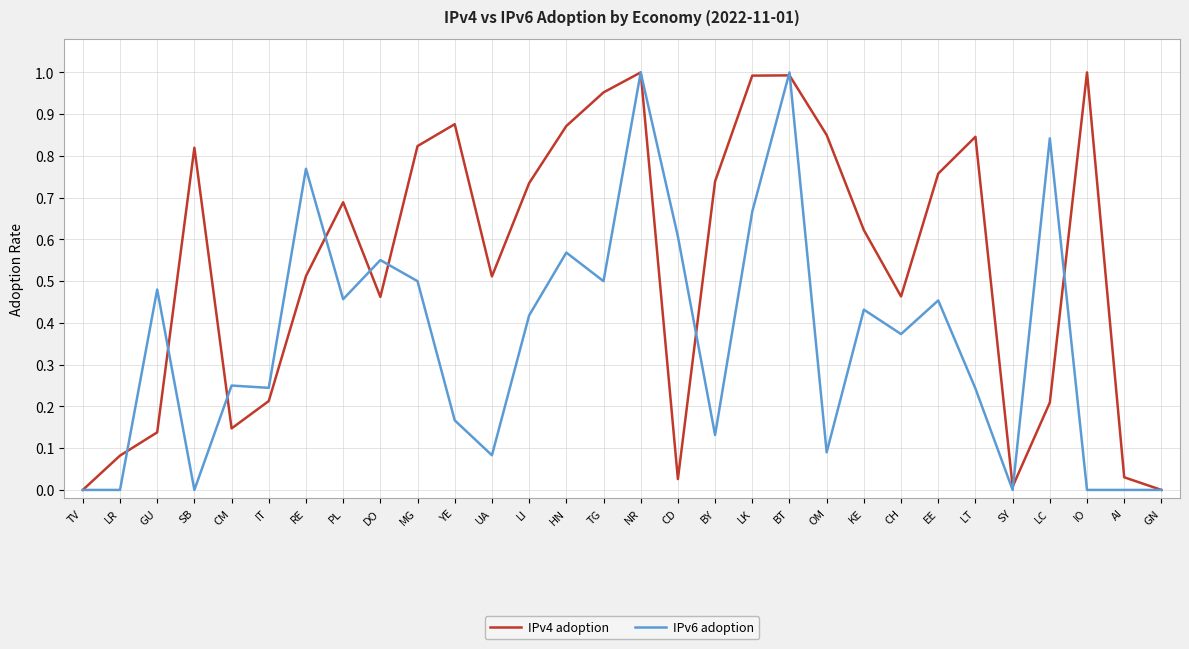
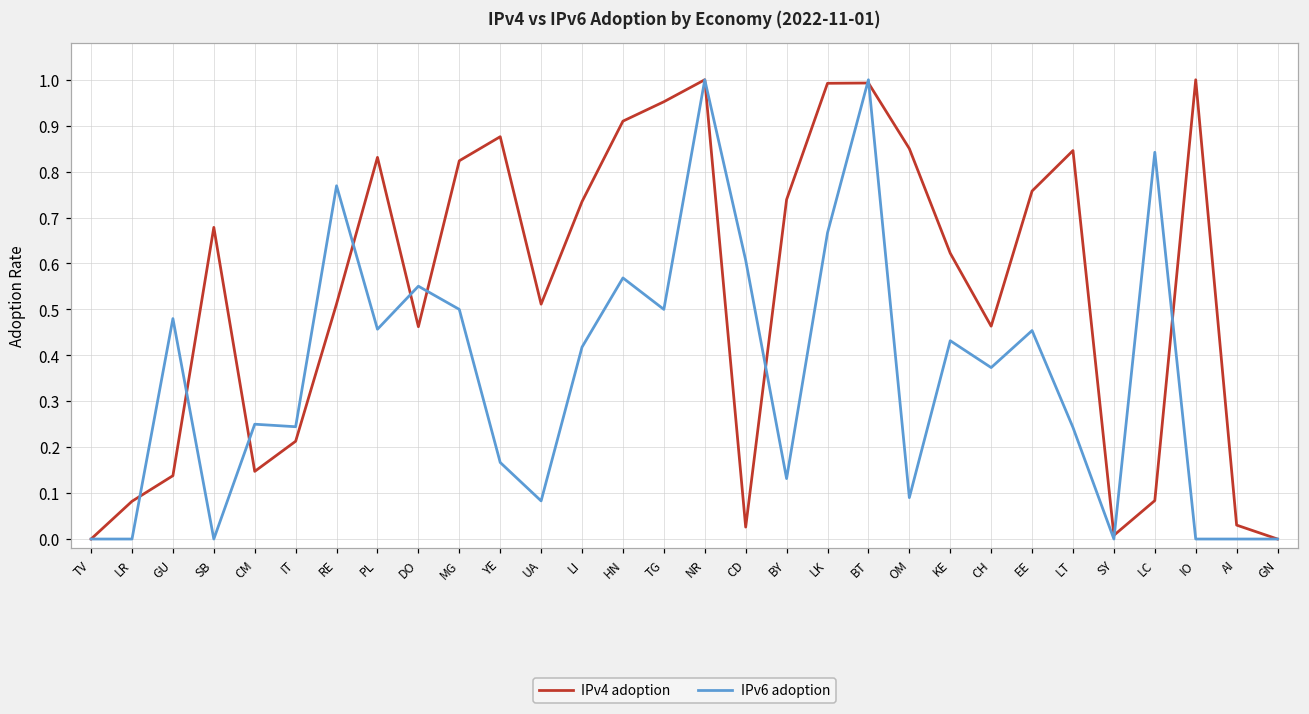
IPv4 adoption, SB: 0.82 -> 0.68
IPv4 adoption, PL: 0.69 -> 0.83
IPv4 adoption, HN: 0.87 -> 0.91
IPv4 adoption, LC: 0.21 -> 0.08
